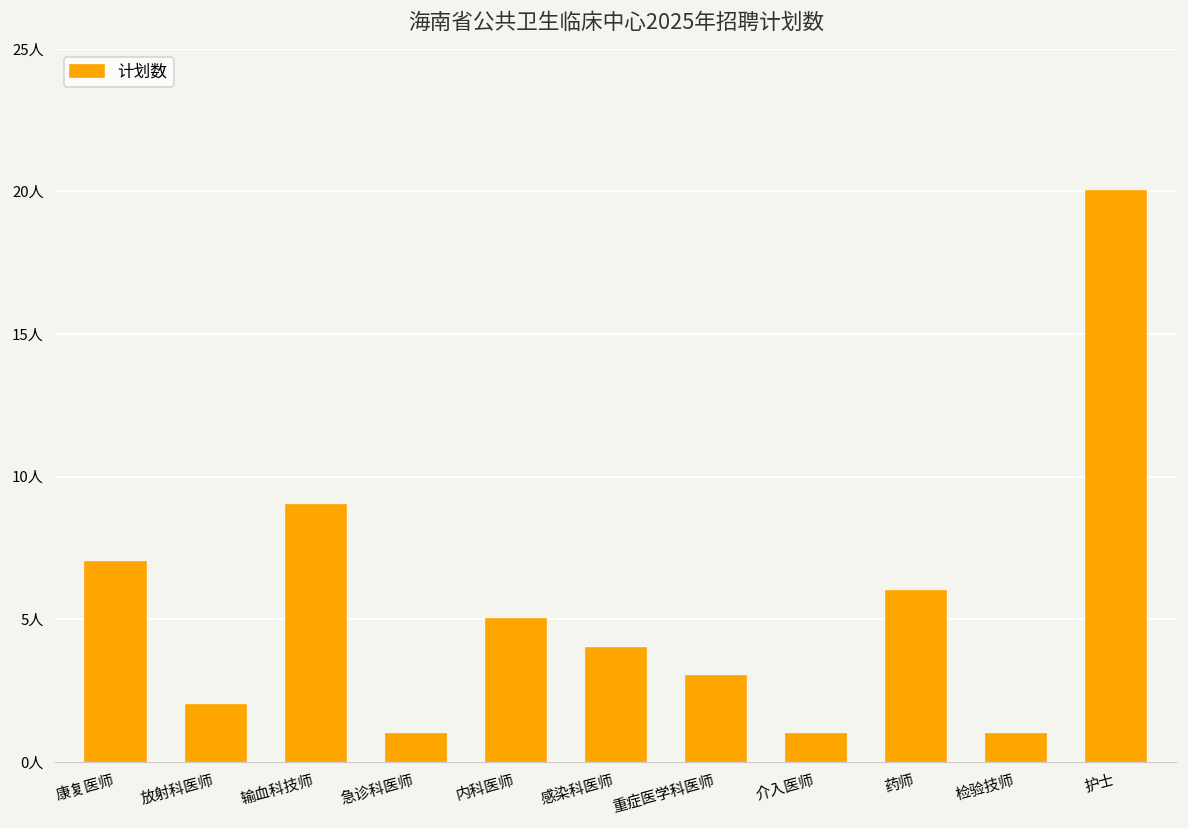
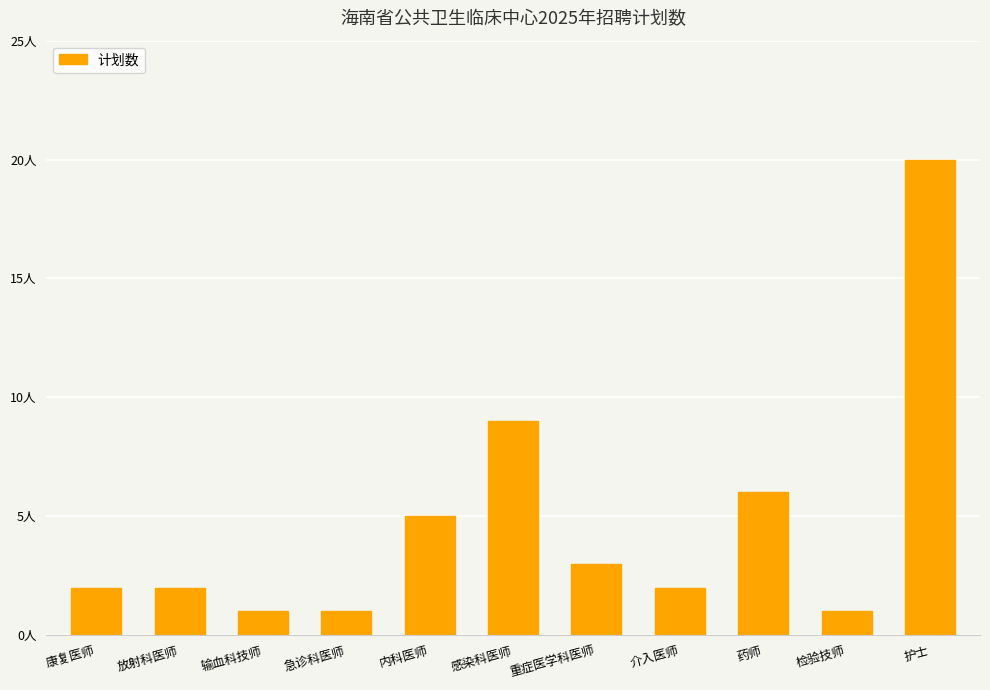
康复医师: 7人 -> 2人
输血科技师: 9人 -> 1人
感染科医师: 4人 -> 9人
介入医师: 1人 -> 2人
